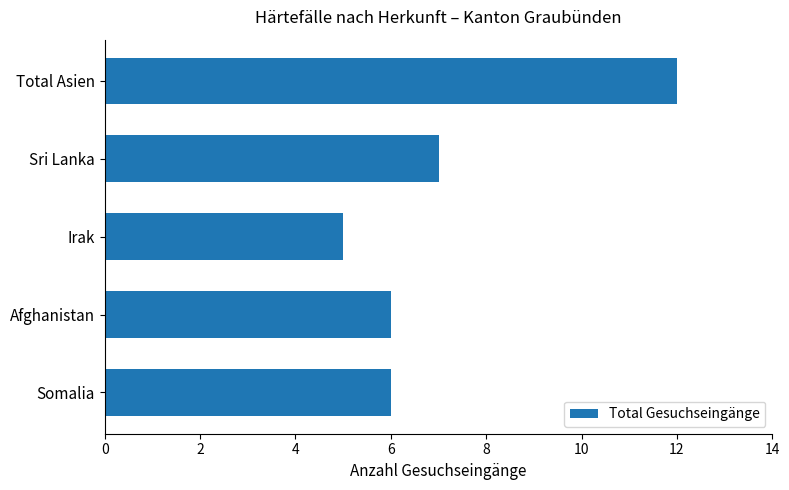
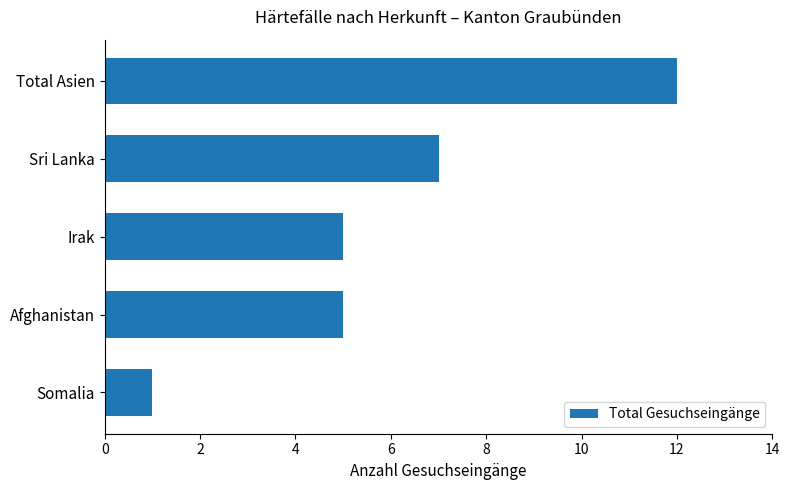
Afghanistan: 6 -> 5
Somalia: 6 -> 1
